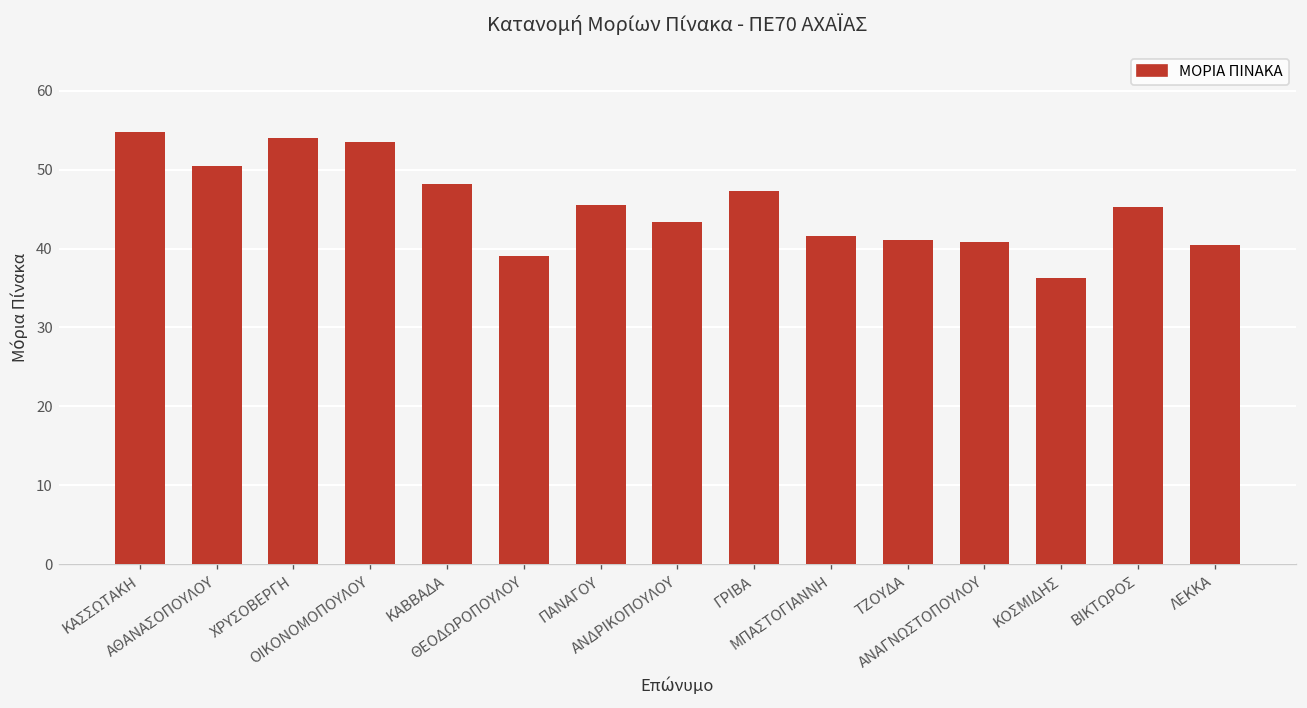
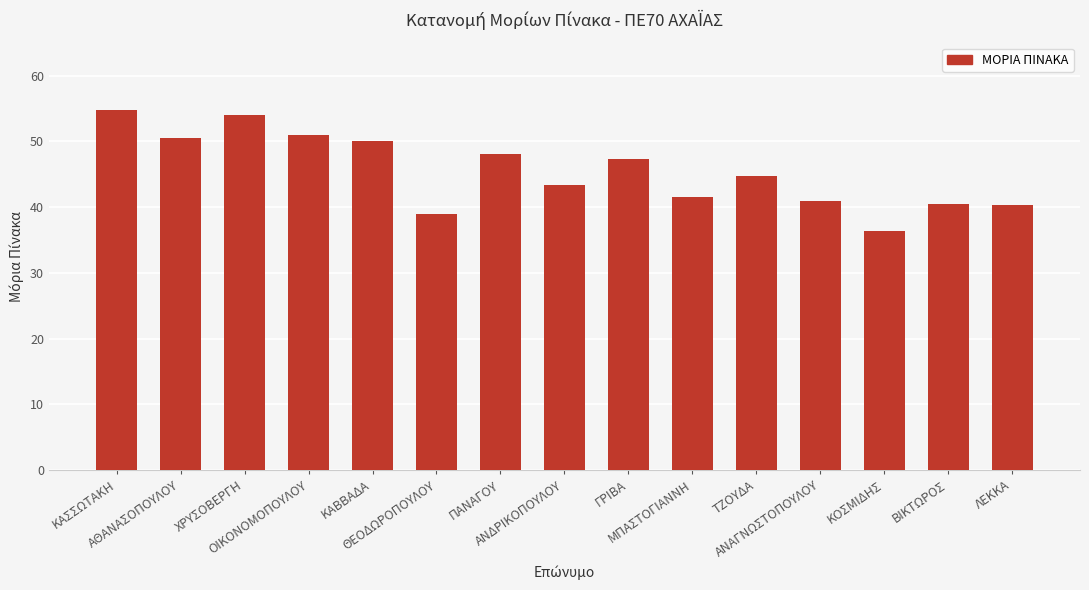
ΟΙΚΟΝΟΜΟΠΟΥΛΟΥ: 54 -> 51
ΚΑΒΒΑΔΑ: 48 -> 50
ΠΑΝΑΓΟΥ: 46 -> 48
ΤΖΟΥΔΑ: 41 -> 45
ΒΙΚΤΩΡΟΣ: 45 -> 41
